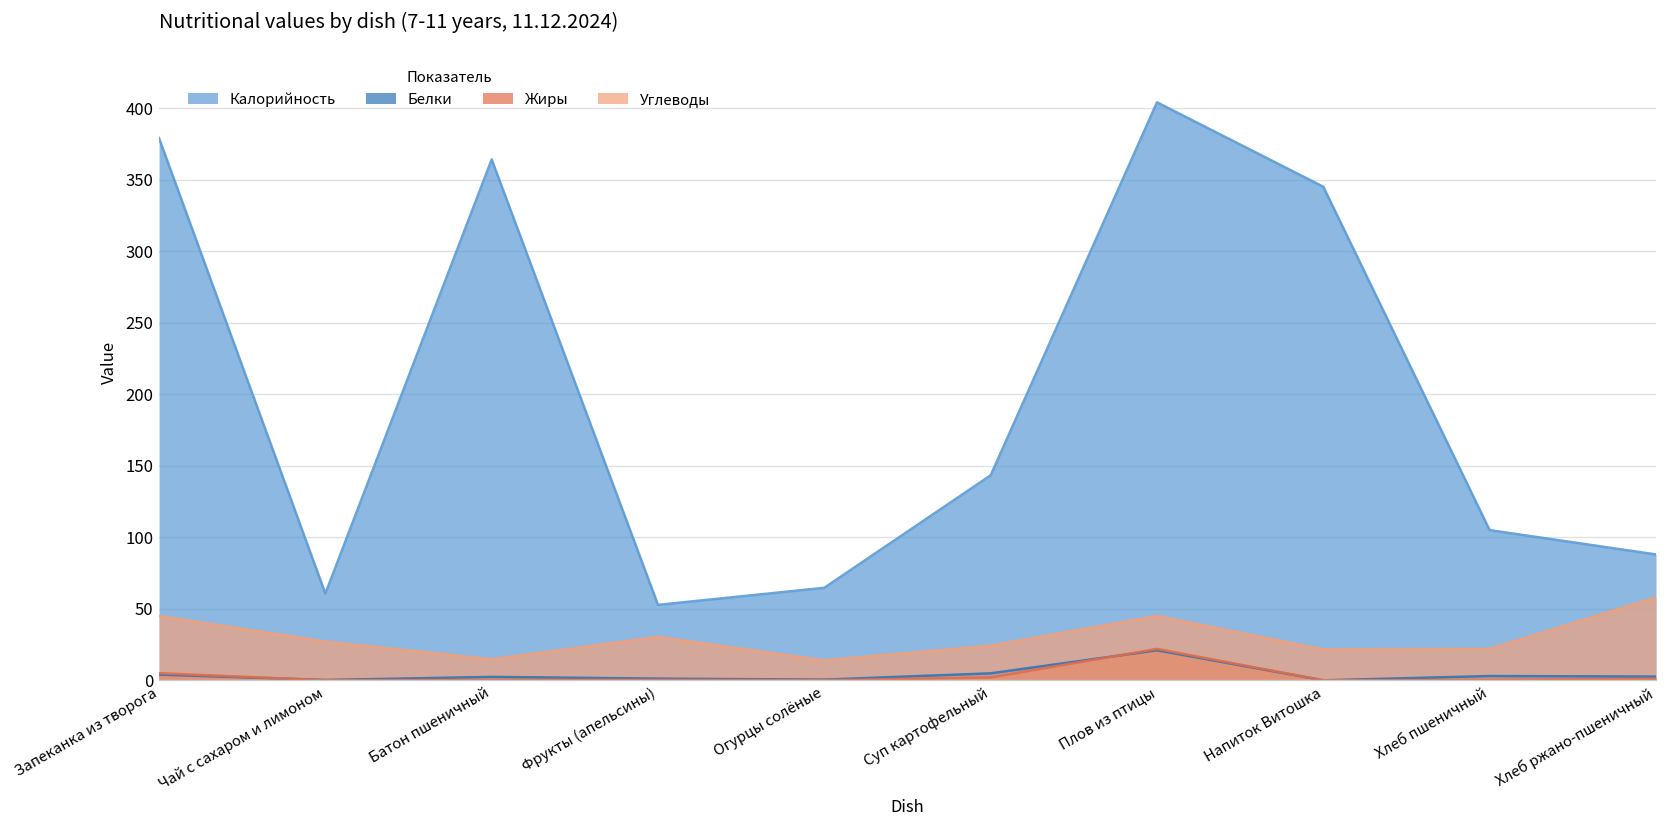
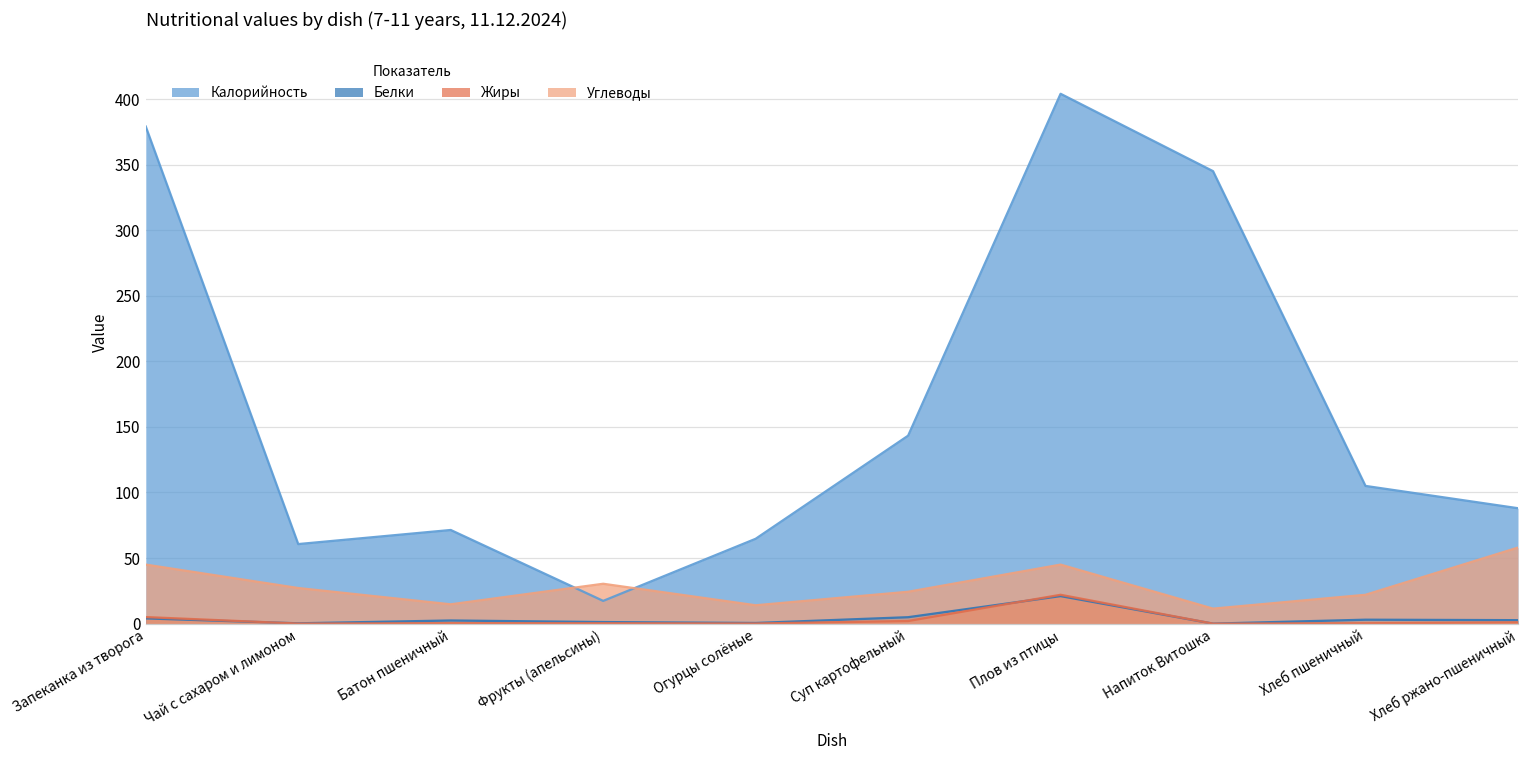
Калорийность, Батон пшеничный: 364 -> 71
Калорийность, Фрукты (апельсины): 53 -> 17
Углеводы, Напиток Витошка: 22 -> 11
